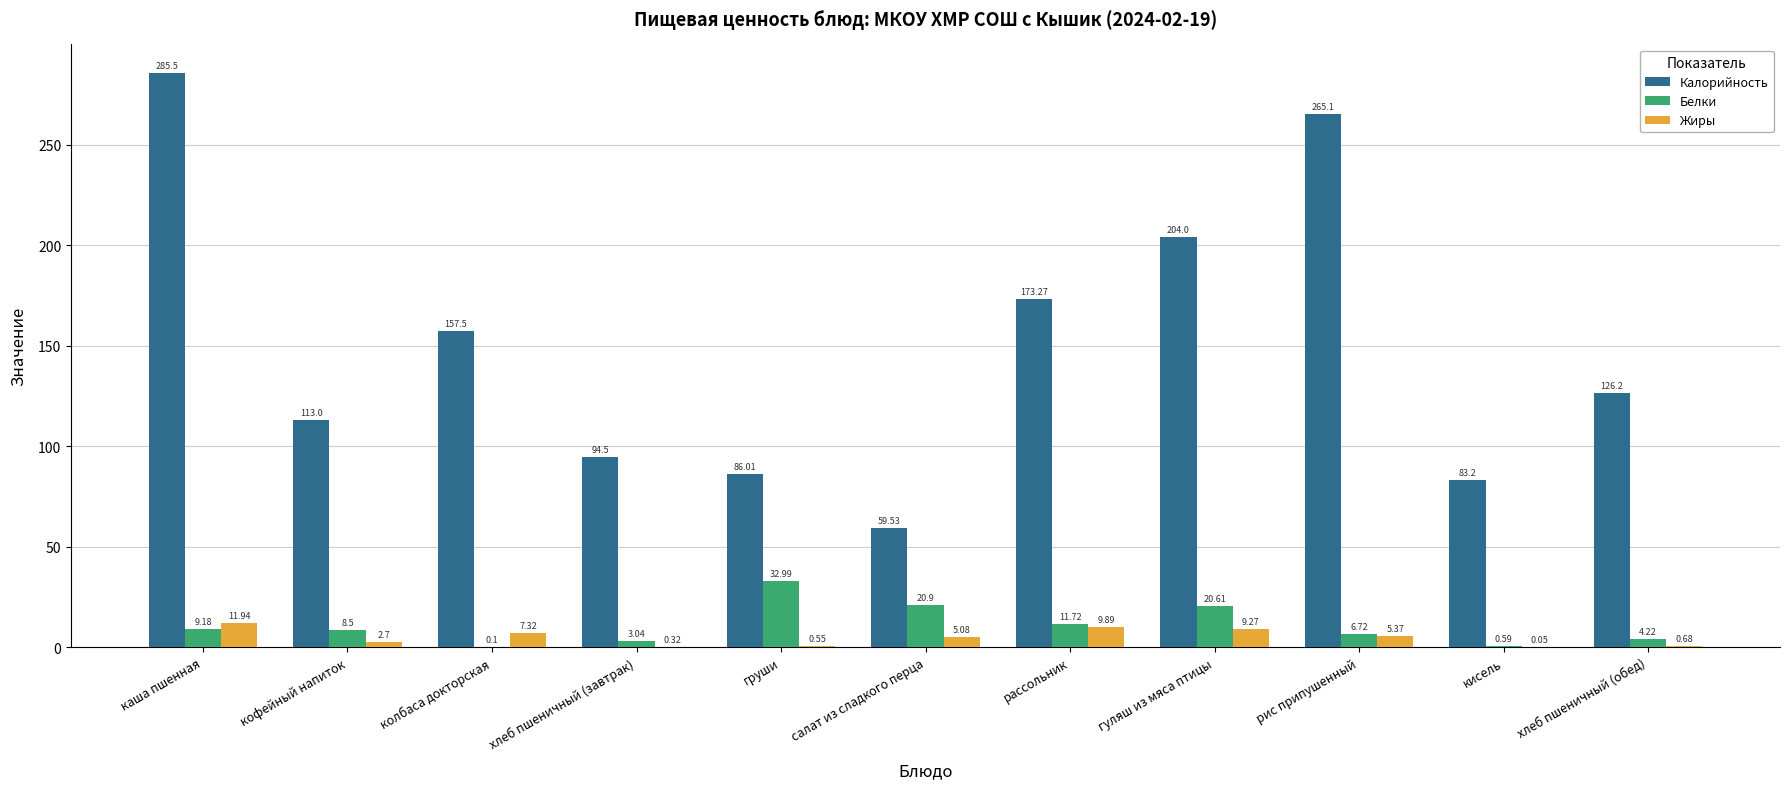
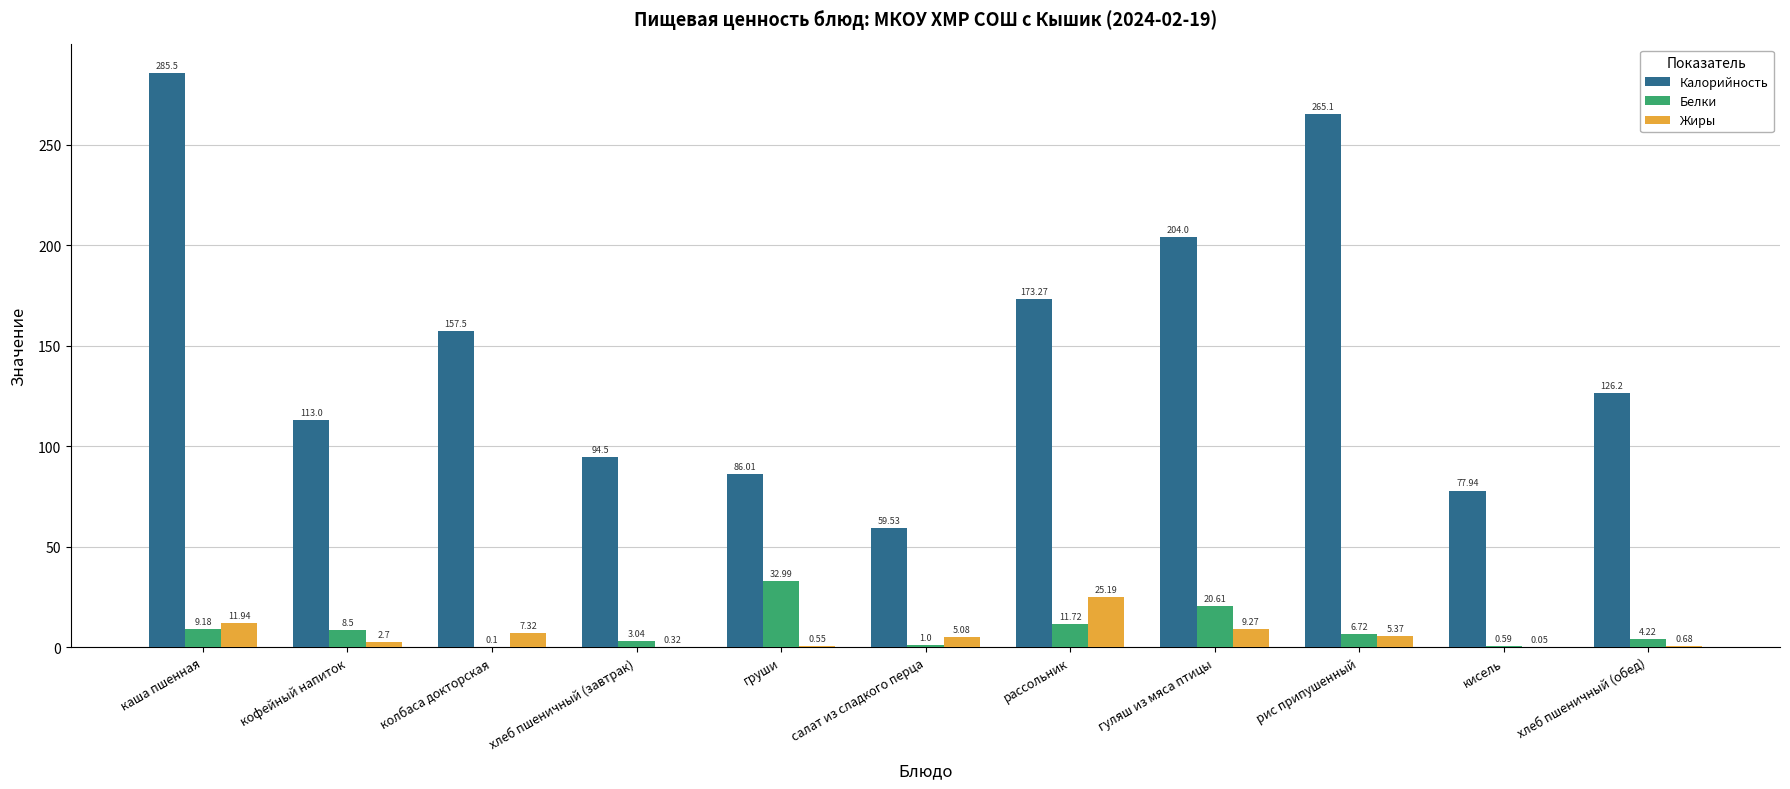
Белки, салат из сладкого перца: 20.9 -> 1.0
Жиры, рассольник: 9.89 -> 25.19
Калорийность, кисель: 83.2 -> 77.94
